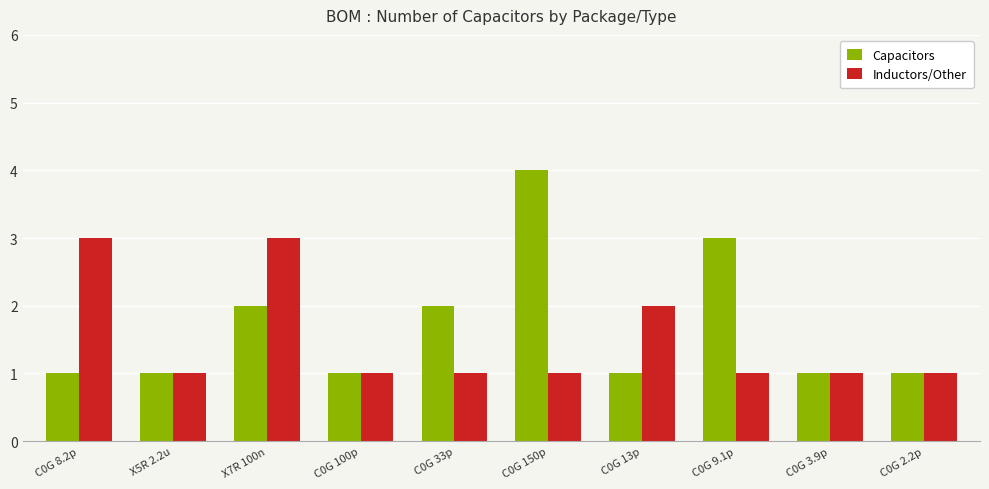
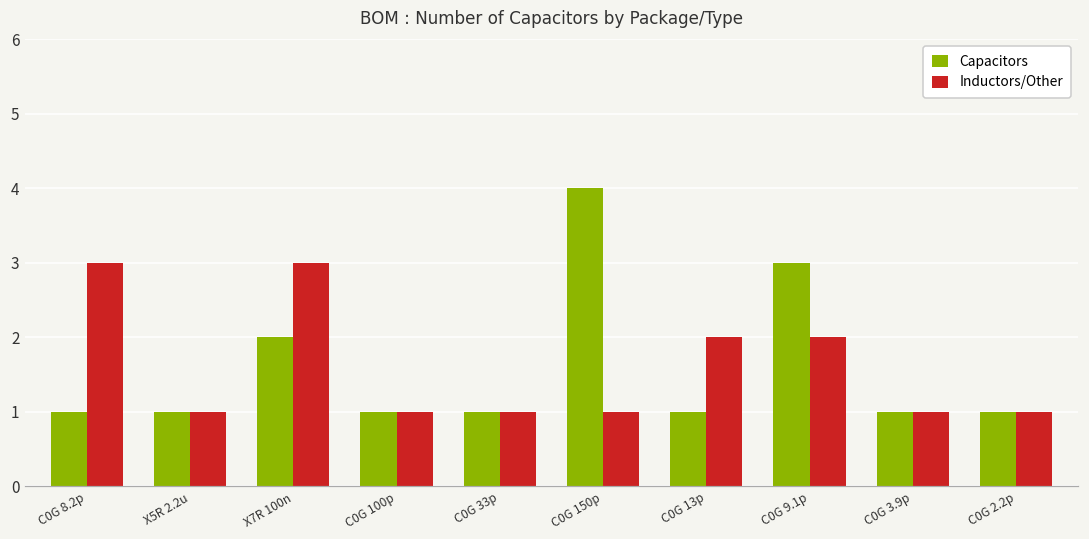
Capacitors, C0G 33p: 2 -> 1
Inductors/Other, C0G 9.1p: 1 -> 2
